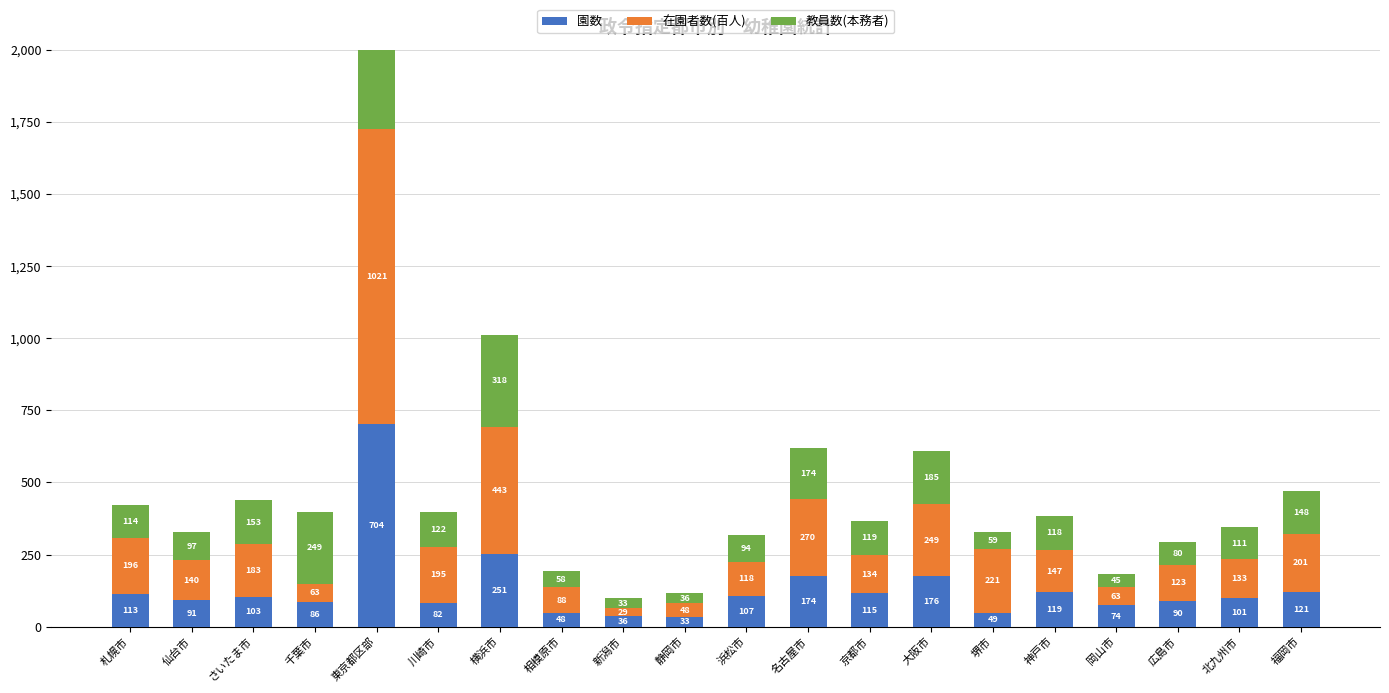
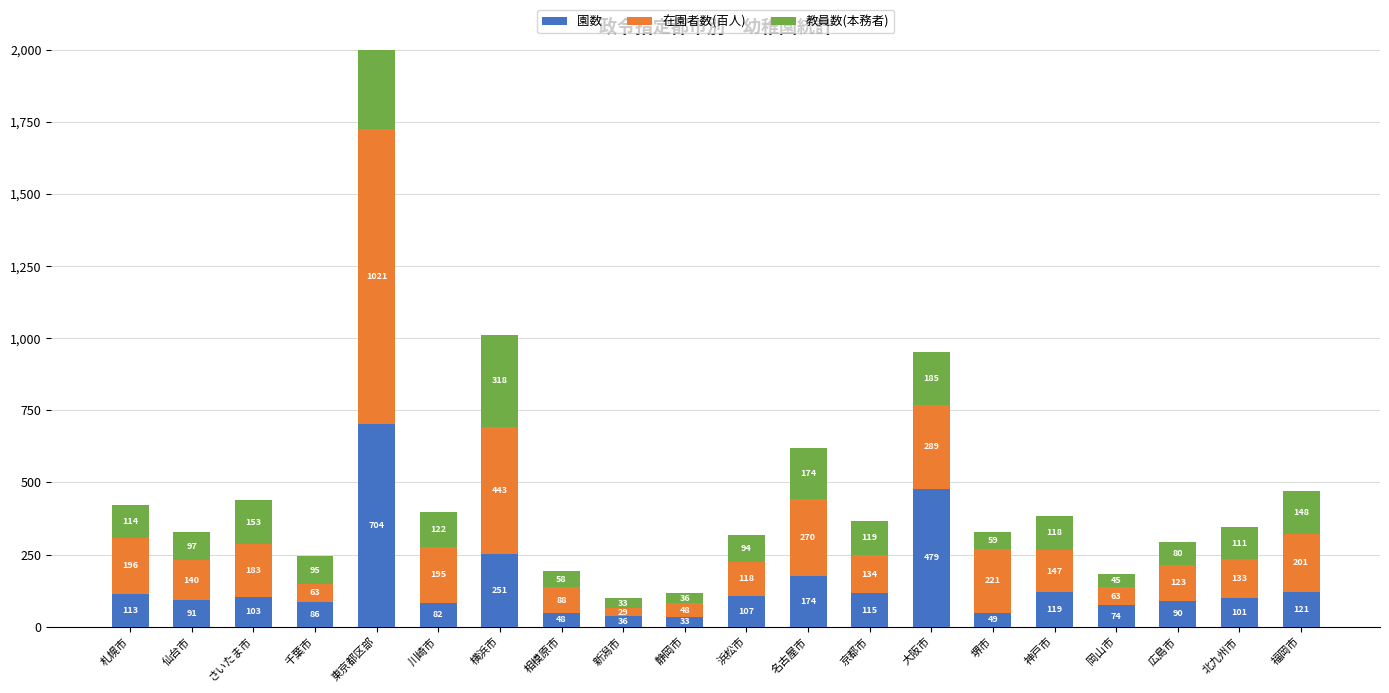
教員数(本務者), 千葉市: 249 -> 95
園数, 大阪市: 176 -> 479
在園者数(百人), 大阪市: 249 -> 289
